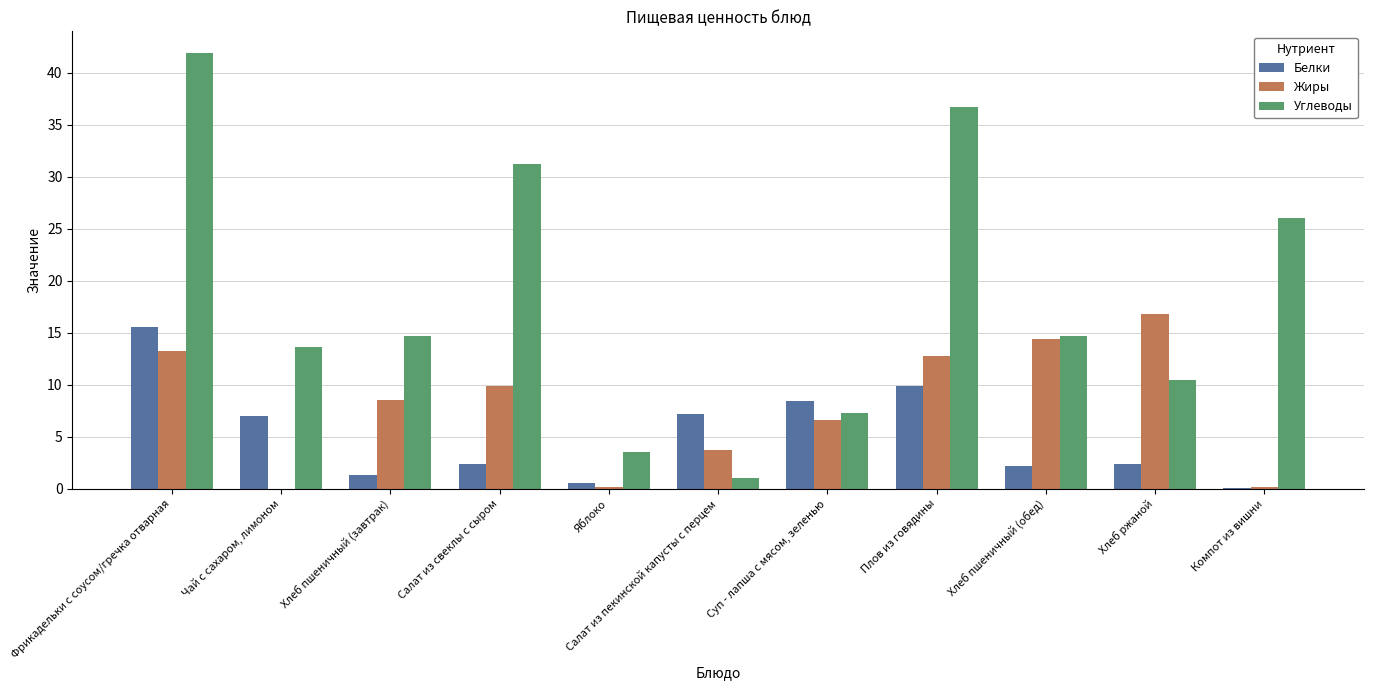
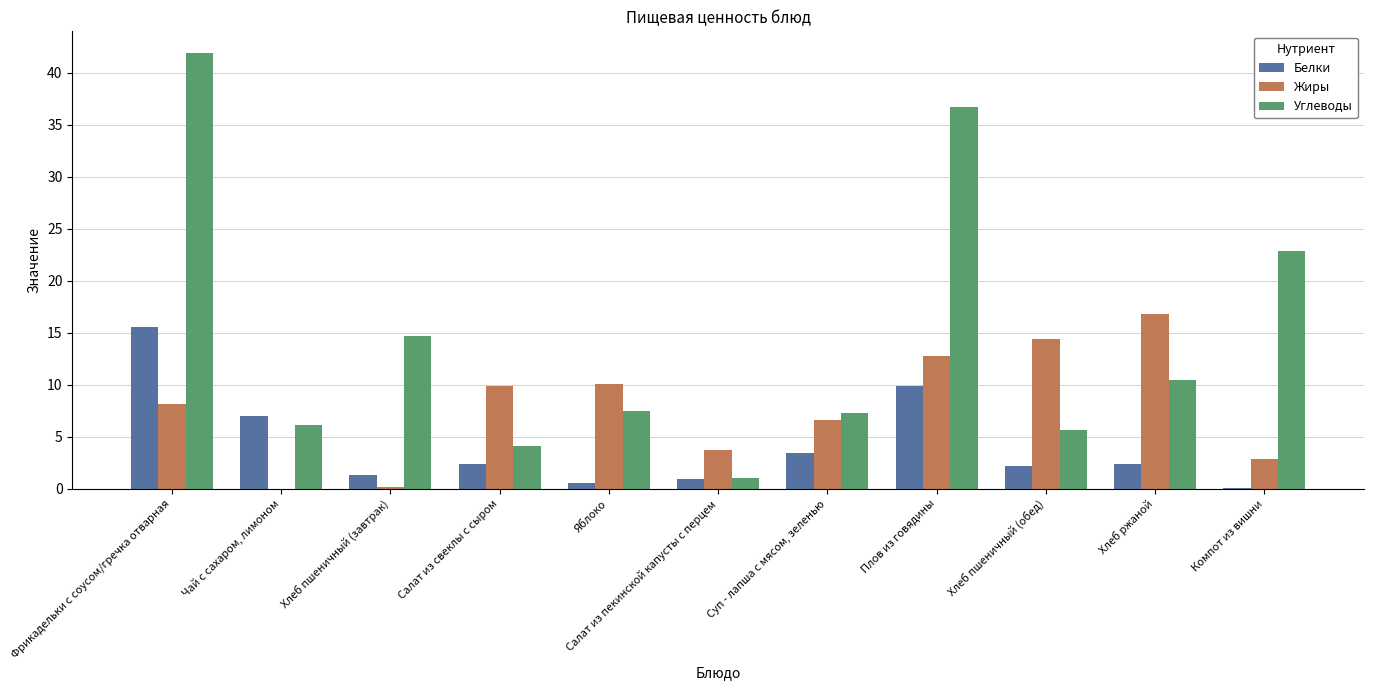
Жиры, Фрикадельки с соусом/гречка отварная: 13.3 -> 8.1
Углеводы, Чай с сахаром, лимоном: 13.6 -> 6.1
Жиры, Хлеб пшеничный (завтрак): 8.5 -> 0.2
Углеводы, Салат из свеклы с сыром: 31.2 -> 4.1
Жиры, Яблоко: 0.2 -> 10.1
Углеводы, Яблоко: 3.5 -> 7.5
Белки, Салат из пекинской капусты с перцем: 7.2 -> 0.9
Белки, Суп - лапша с мясом, зеленью: 8.4 -> 3.4
Углеводы, Хлеб пшеничный (обед): 14.7 -> 5.7
Жиры, Компот из вишни: 0.2 -> 2.9
Углеводы, Компот из вишни: 26.0 -> 22.9
